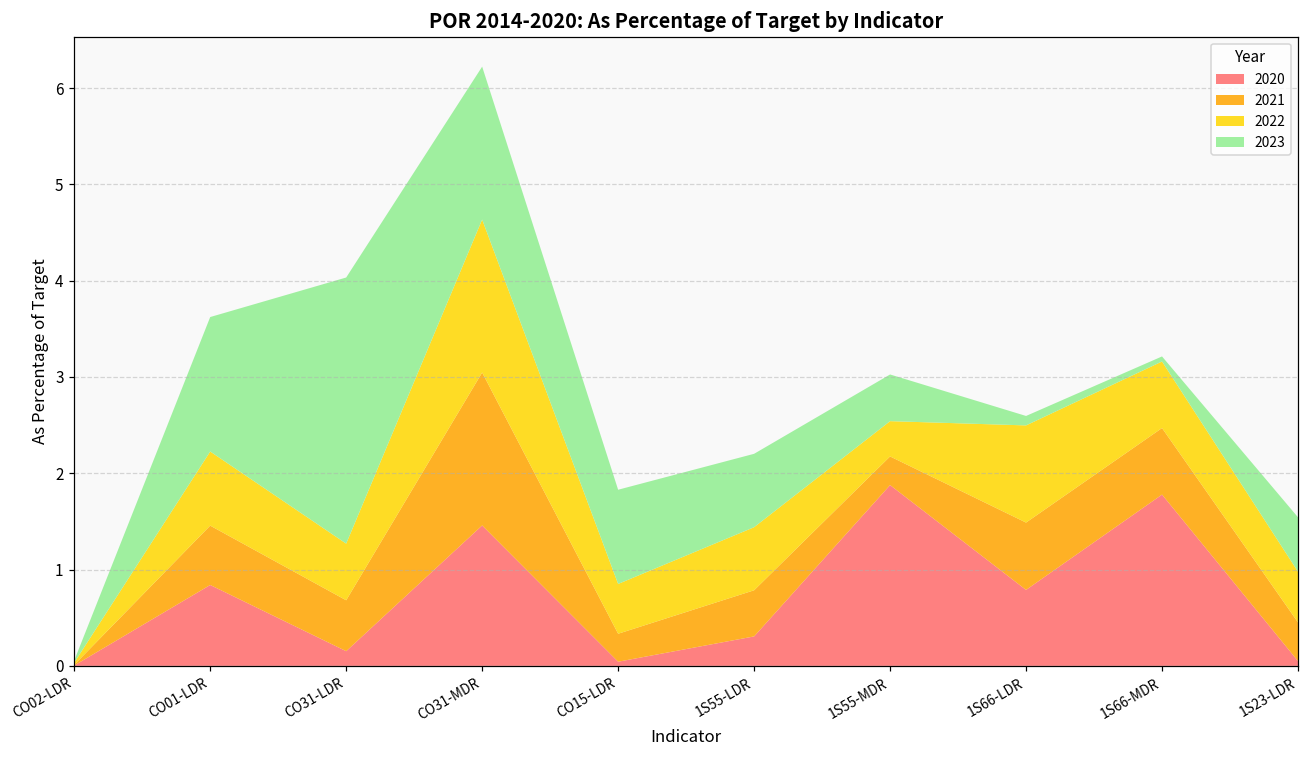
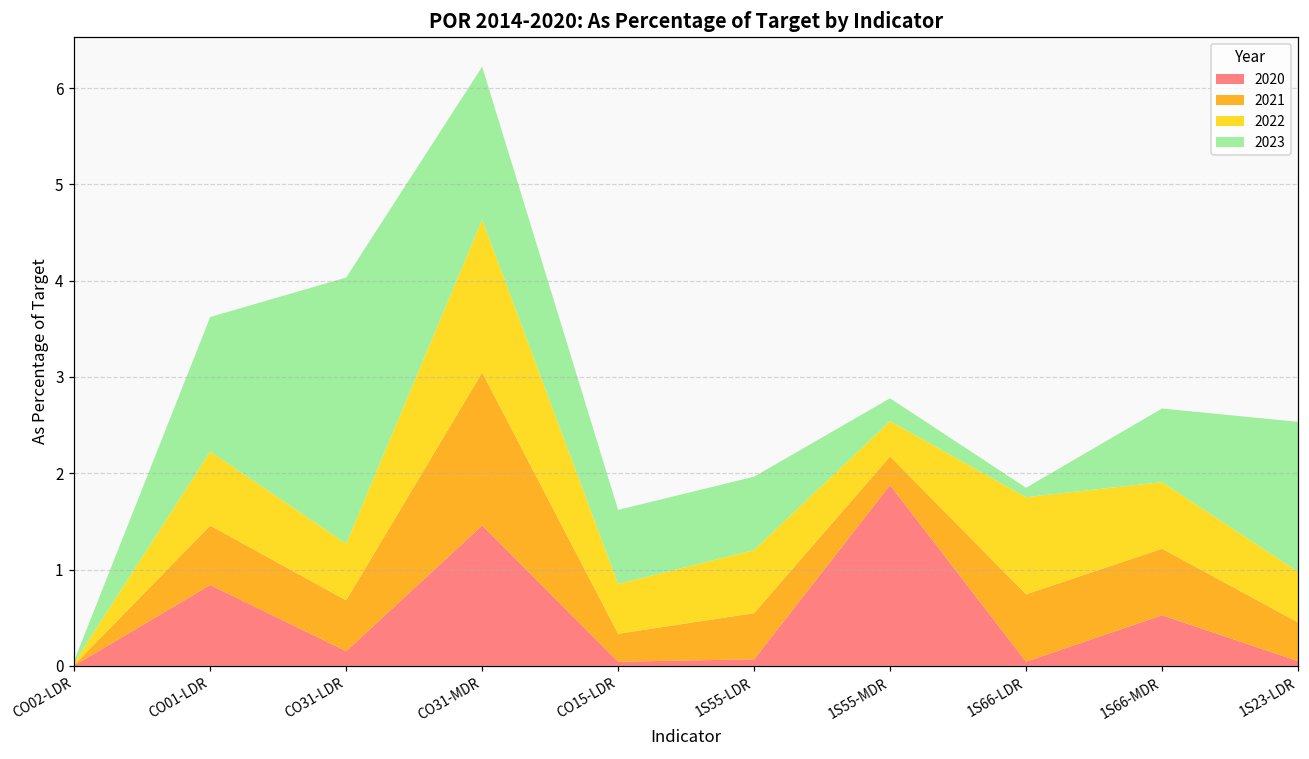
2023, CO15-LDR: 1.0 -> 0.8
2020, 1S55-LDR: 0.3 -> 0.1
2023, 1S55-MDR: 0.5 -> 0.2
2020, 1S66-LDR: 0.8 -> 0.0
2020, 1S66-MDR: 1.8 -> 0.5
2023, 1S66-MDR: 0.1 -> 0.8
2023, 1S23-LDR: 0.6 -> 1.6
